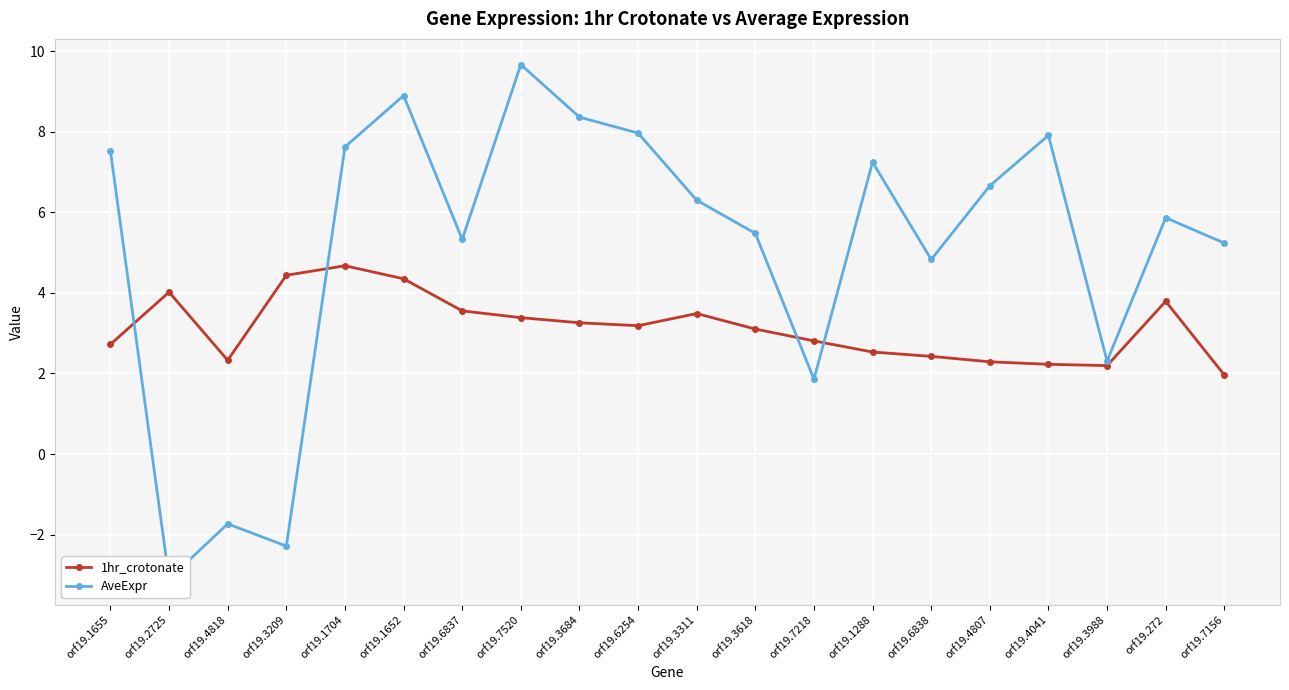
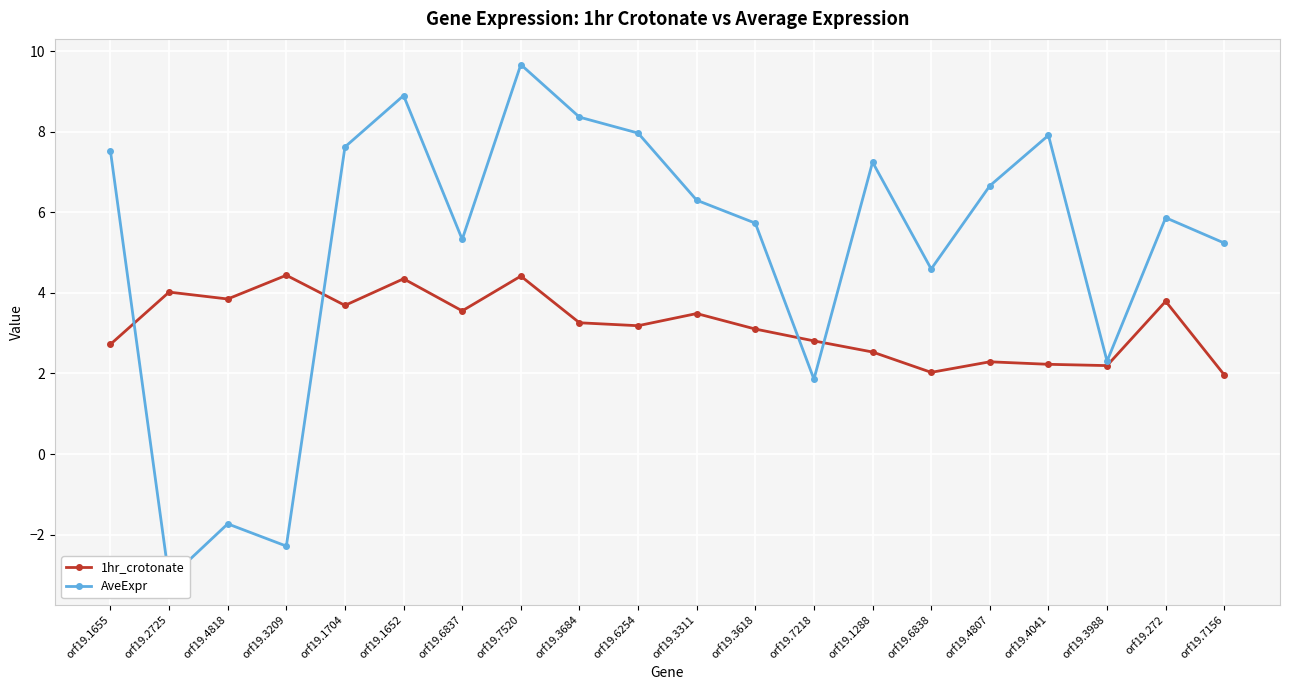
1hr_crotonate, orf19.4818: 2.3 -> 3.8
1hr_crotonate, orf19.1704: 4.7 -> 3.7
1hr_crotonate, orf19.7520: 3.4 -> 4.4
AveExpr, orf19.3618: 5.5 -> 5.7
1hr_crotonate, orf19.6838: 2.4 -> 2.0
AveExpr, orf19.6838: 4.8 -> 4.6
